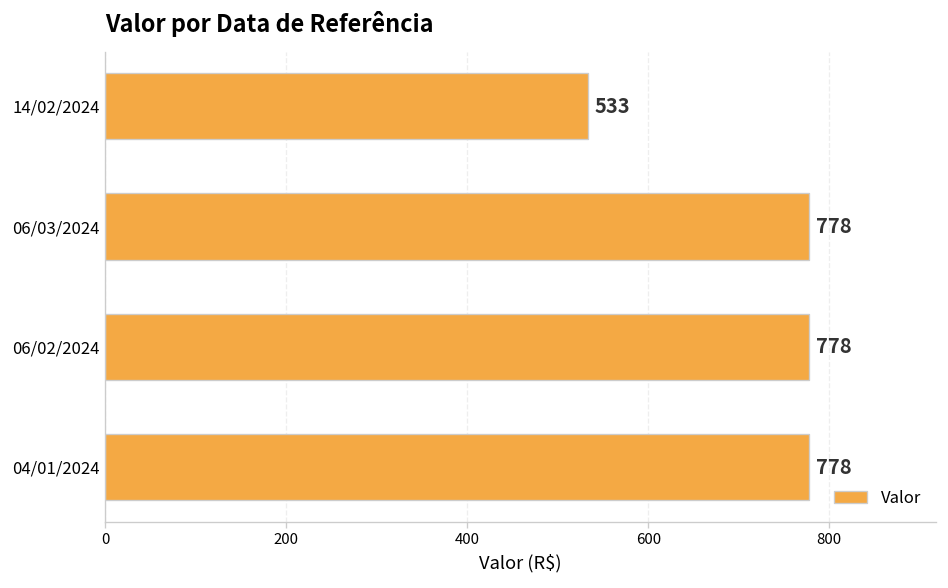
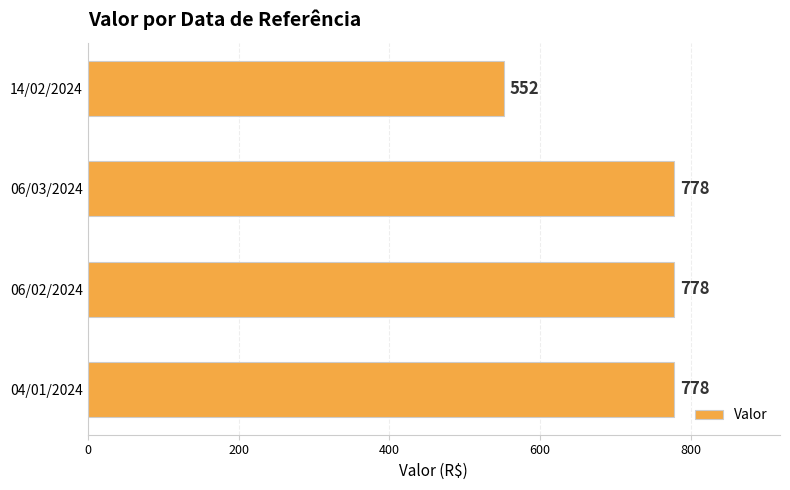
14/02/2024: 533 -> 552
